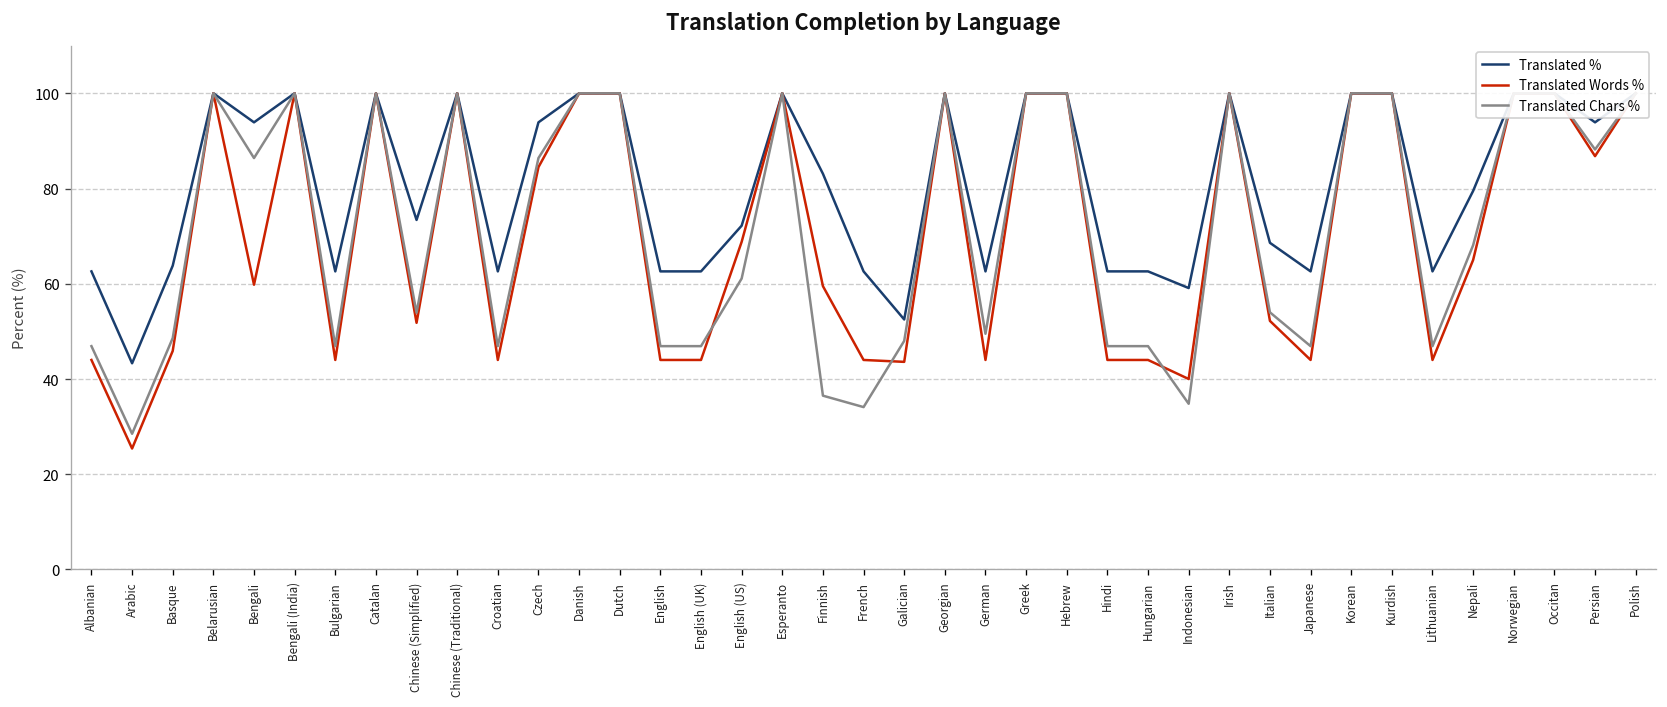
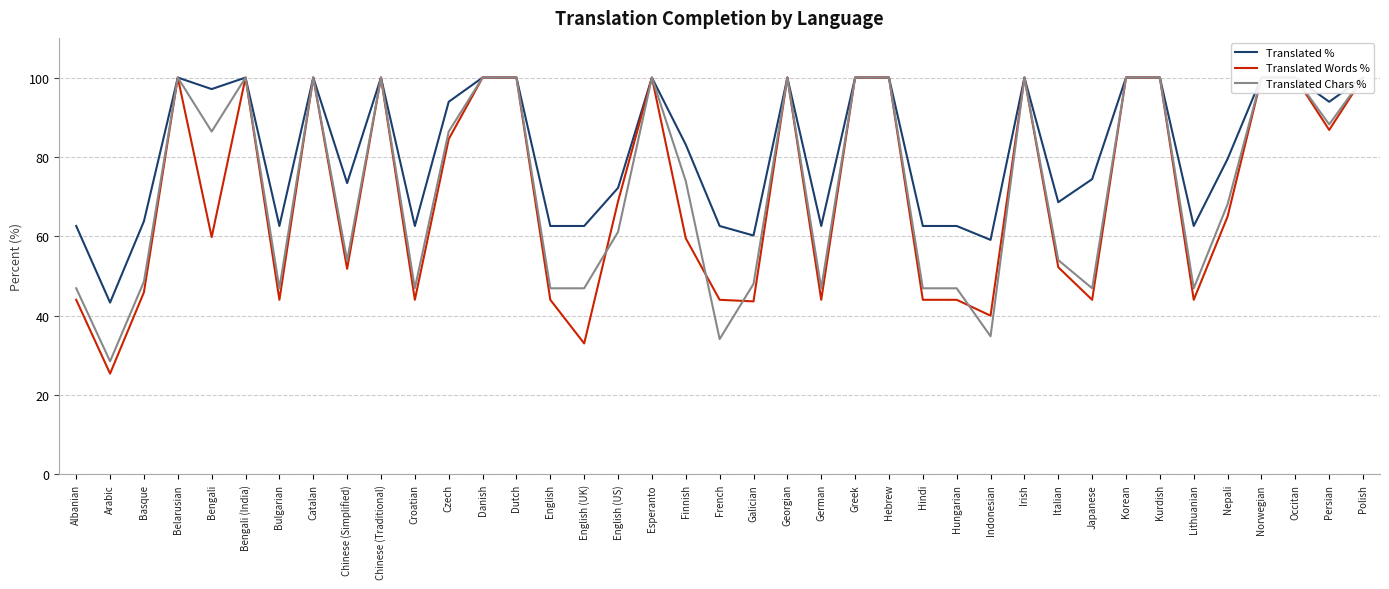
Translated %, Bengali: 94 -> 97
Translated Words %, English (UK): 44 -> 33
Translated Chars %, Finnish: 37 -> 74
Translated %, Galician: 53 -> 60
Translated Chars %, German: 50 -> 47
Translated %, Japanese: 63 -> 74
